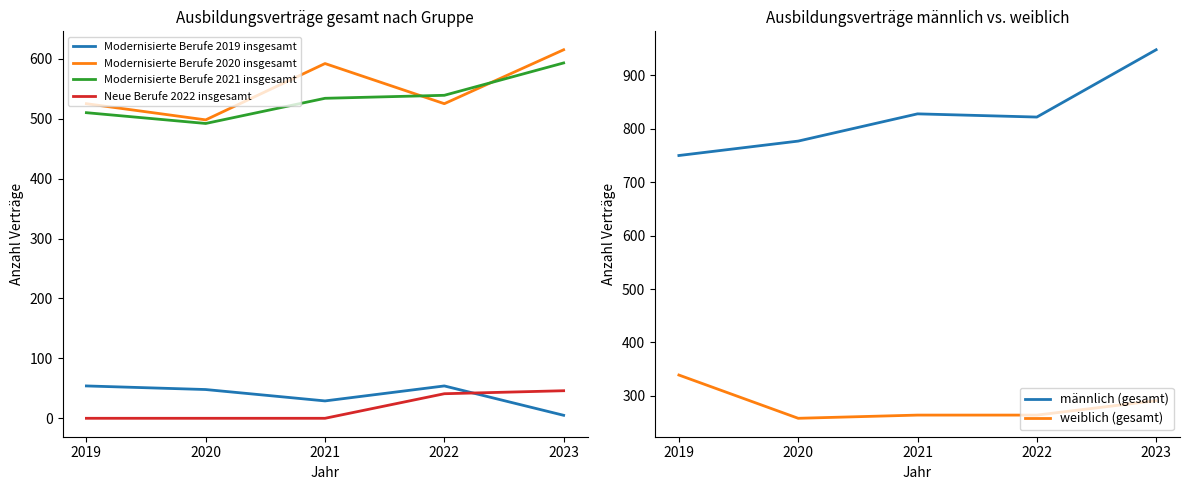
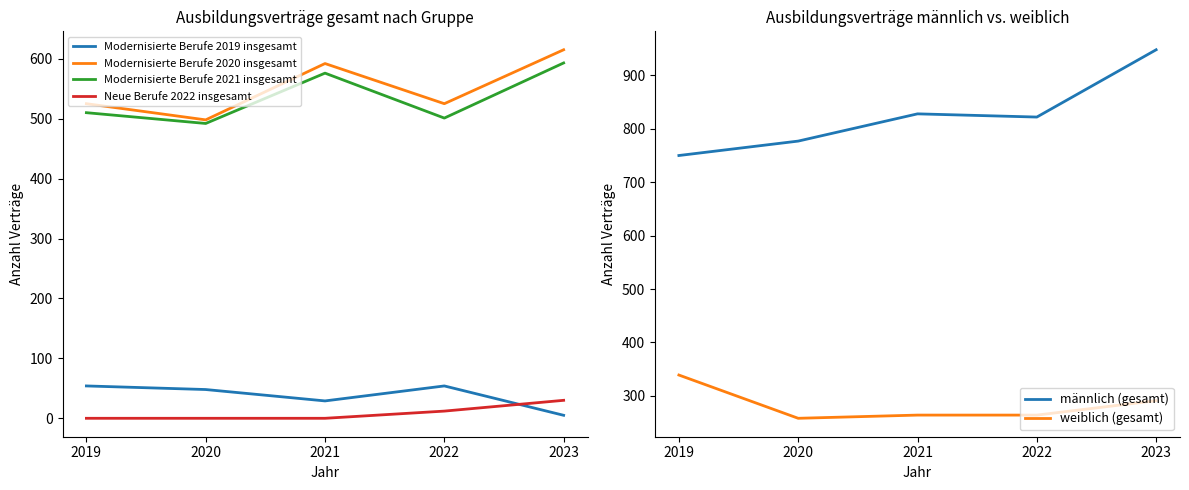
Ausbildungsverträge gesamt nach Gruppe, Modernisierte Berufe 2021 insgesamt, 2021: 530 -> 580
Ausbildungsverträge gesamt nach Gruppe, Modernisierte Berufe 2021 insgesamt, 2022: 540 -> 500
Ausbildungsverträge gesamt nach Gruppe, Neue Berufe 2022 insgesamt, 2022: 40 -> 10
Ausbildungsverträge gesamt nach Gruppe, Neue Berufe 2022 insgesamt, 2023: 50 -> 30
